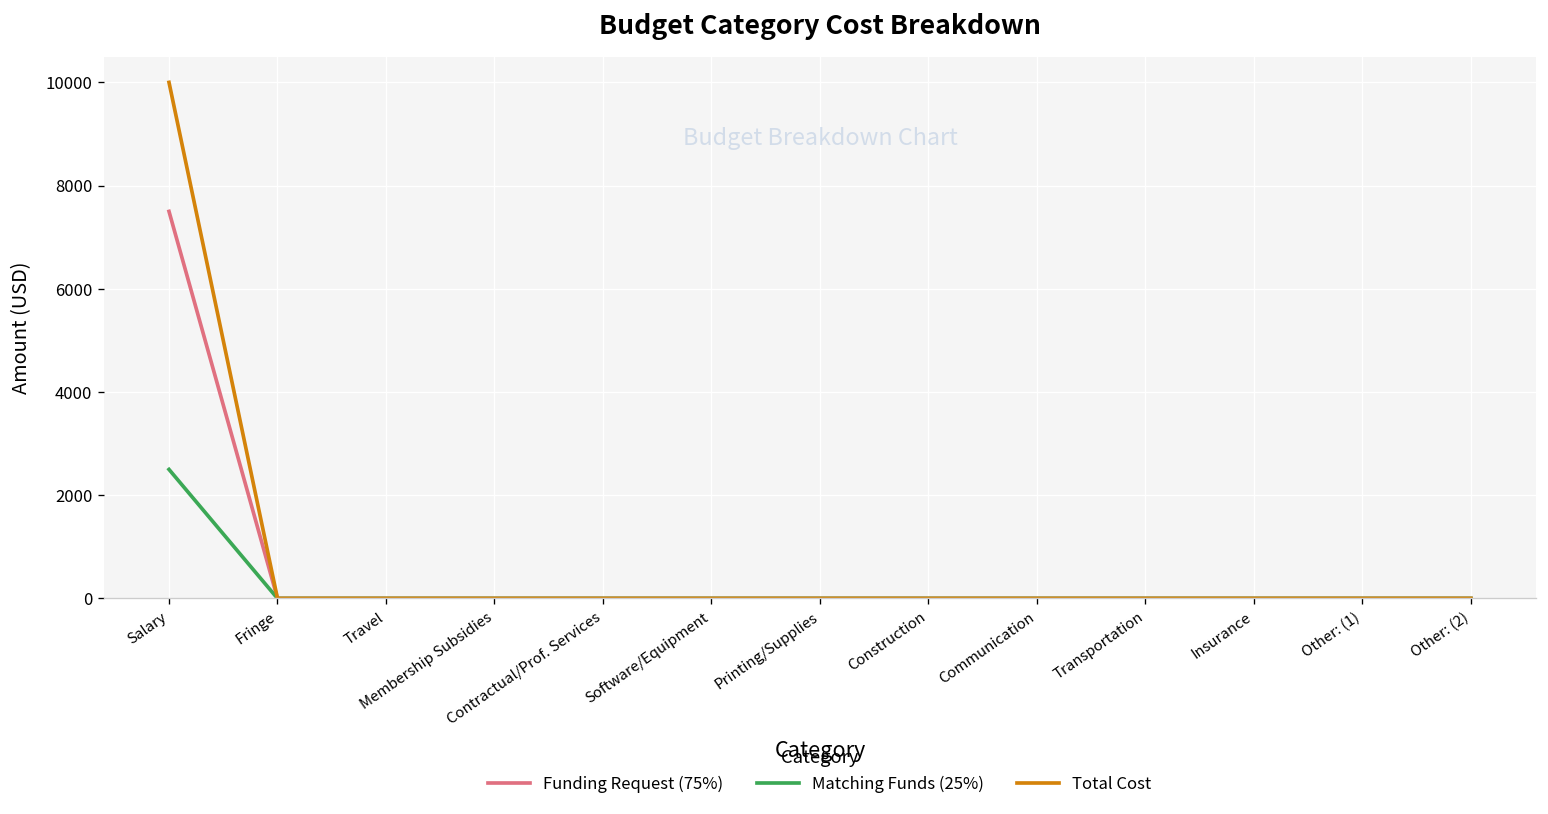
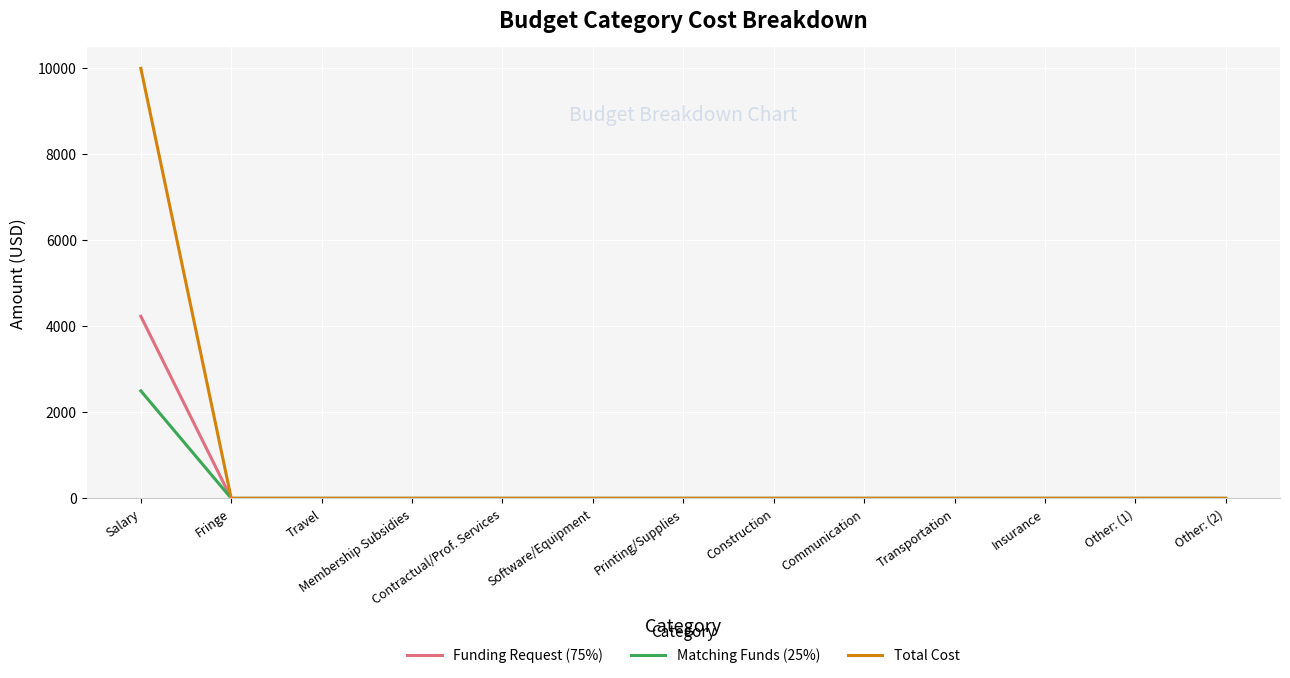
Funding Request (75%), Salary: 7500 -> 4200
